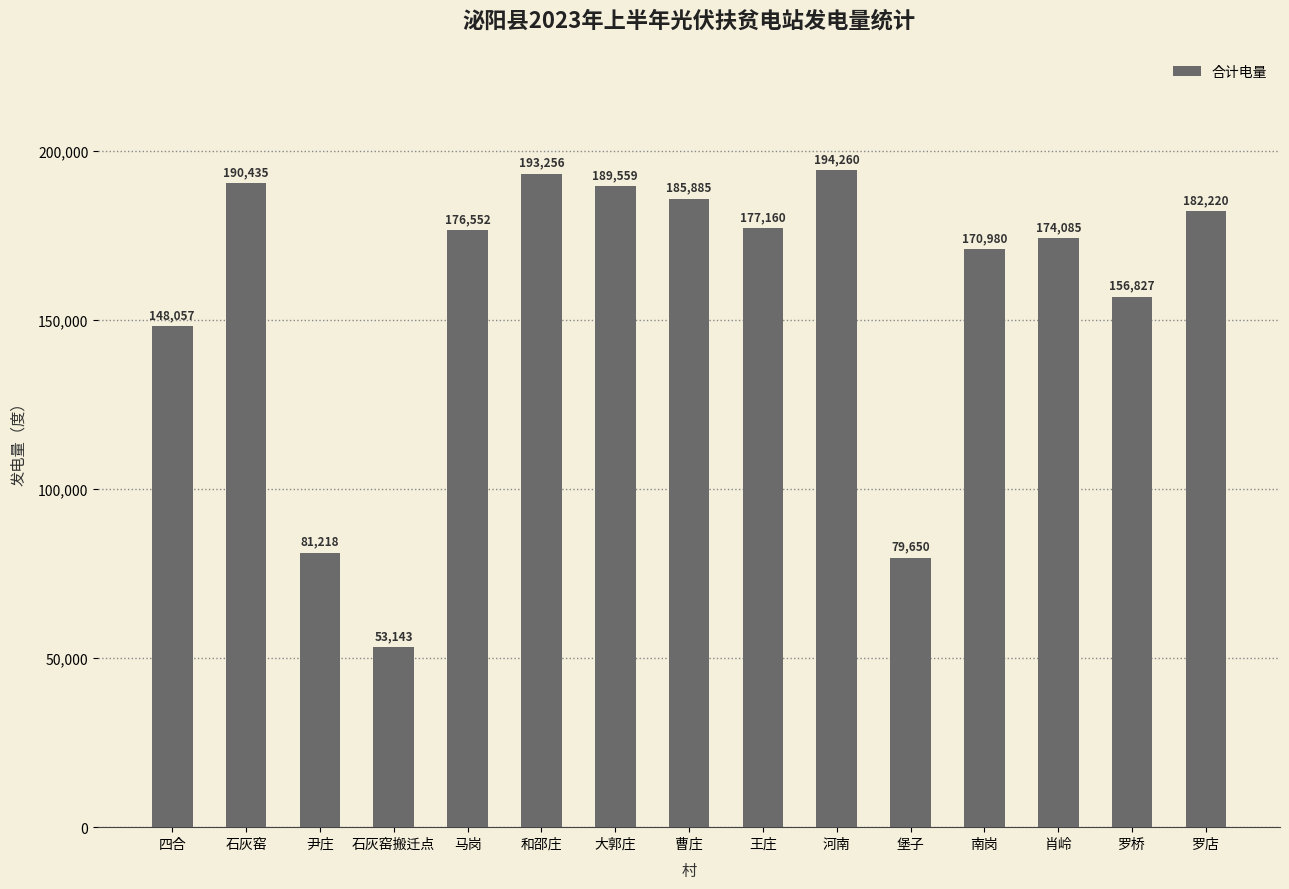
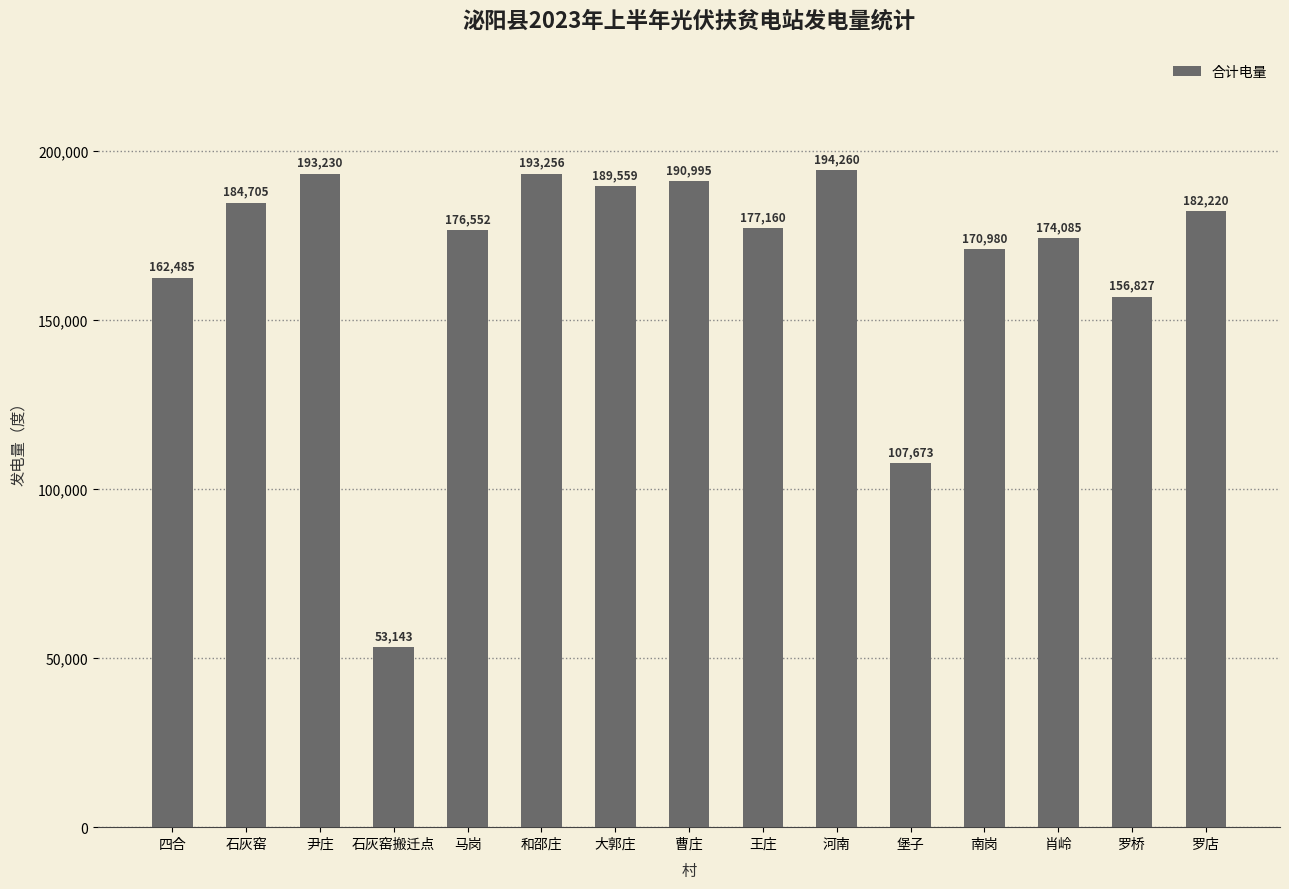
四合: 148,057 -> 162,485
石灰窑: 190,435 -> 184,705
尹庄: 81,218 -> 193,230
曹庄: 185,885 -> 190,995
堡子: 79,650 -> 107,673
